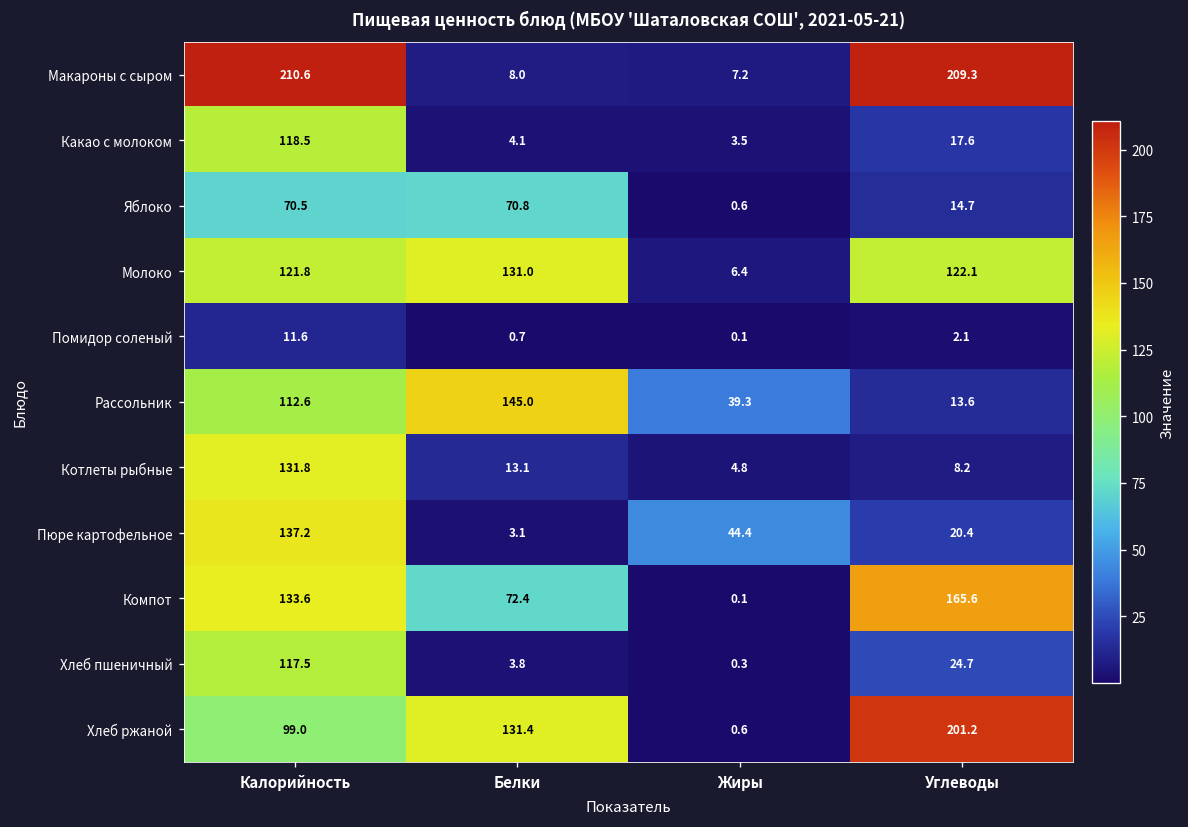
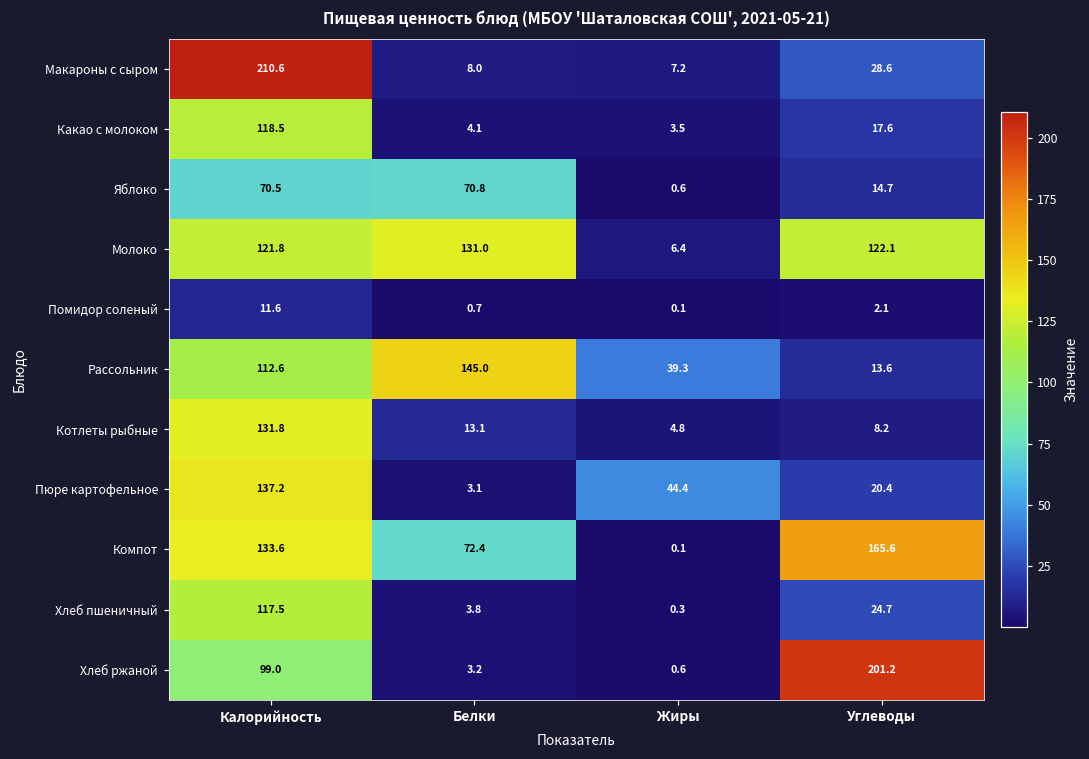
Макароны с сыром, Углеводы: 209.3 -> 28.6
Хлеб ржаной, Белки: 131.4 -> 3.2
